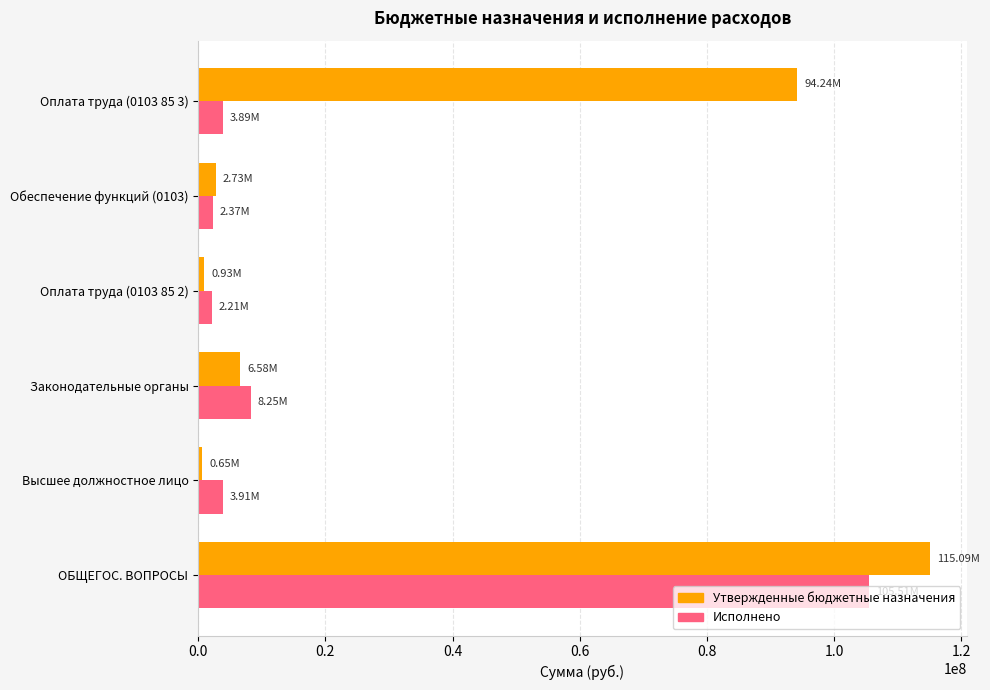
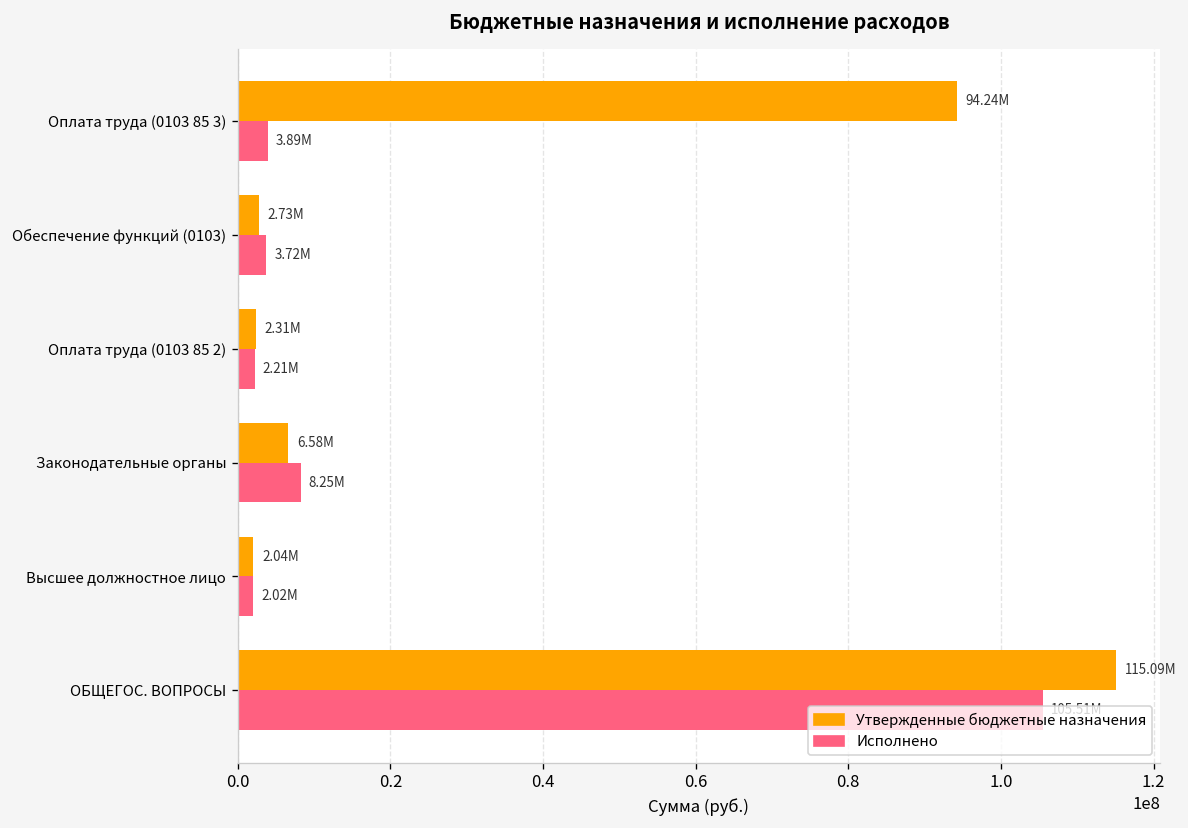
Исполнено, Обеспечение функций (0103): 2.37M -> 3.72M
Утвержденные бюджетные назначения, Оплата труда (0103 85 2): 0.93M -> 2.31M
Утвержденные бюджетные назначения, Высшее должностное лицо: 0.65M -> 2.04M
Исполнено, Высшее должностное лицо: 3.91M -> 2.02M
